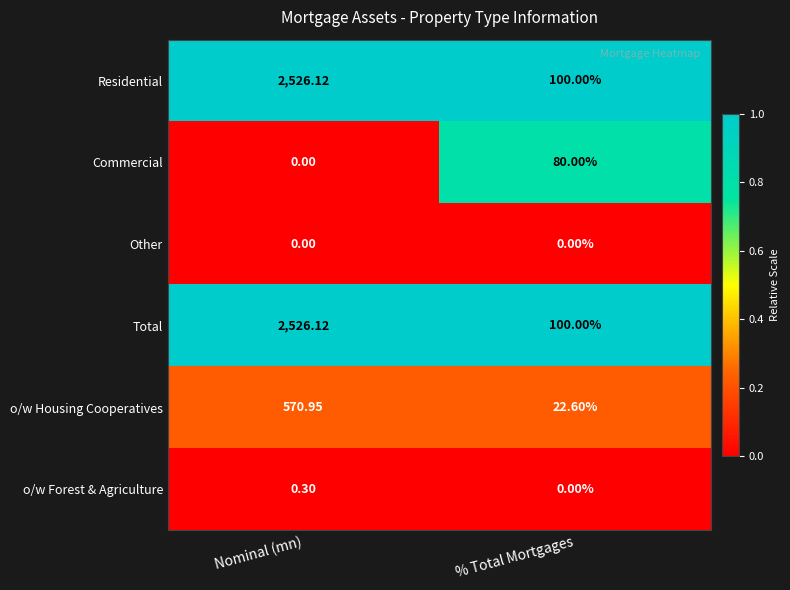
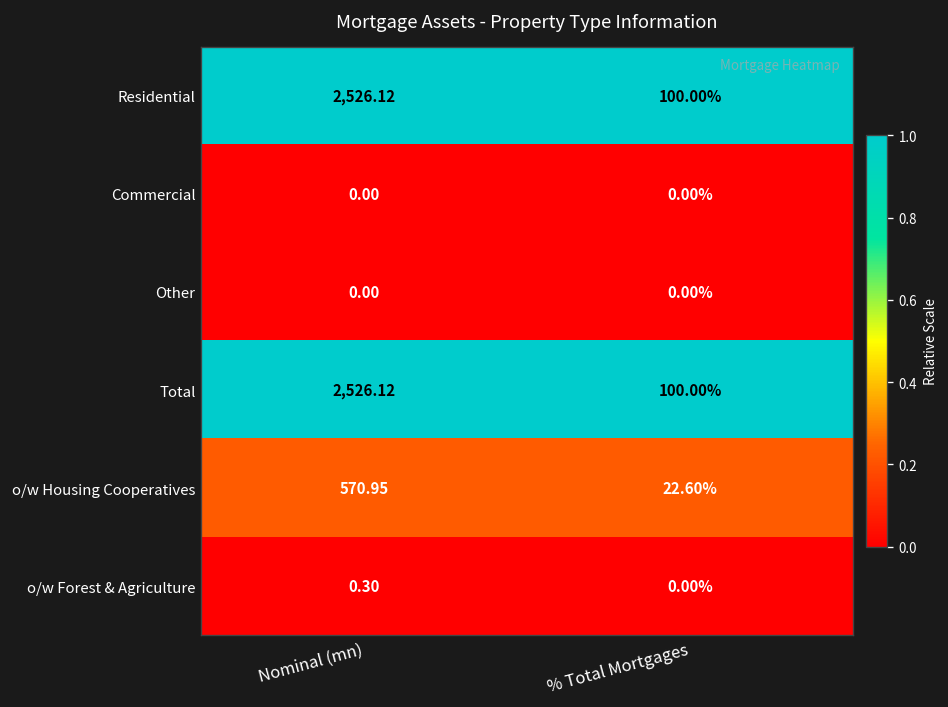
Commercial, % Total Mortgages: 80.00% -> 0.00%
